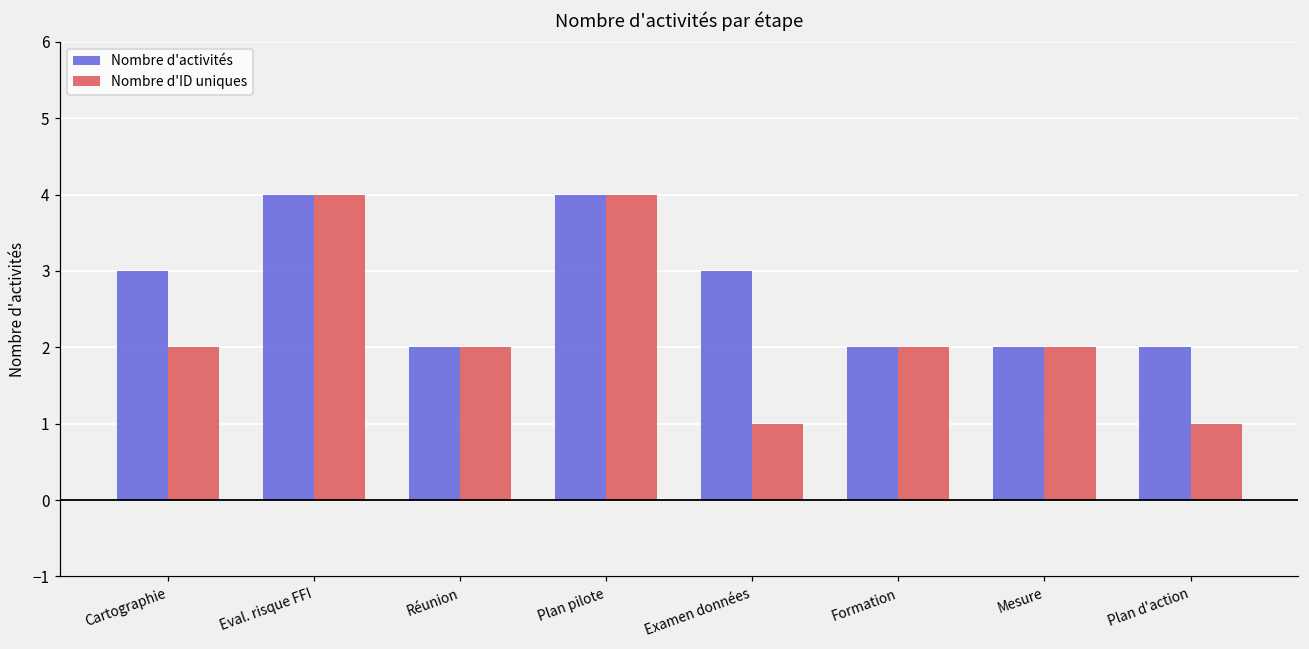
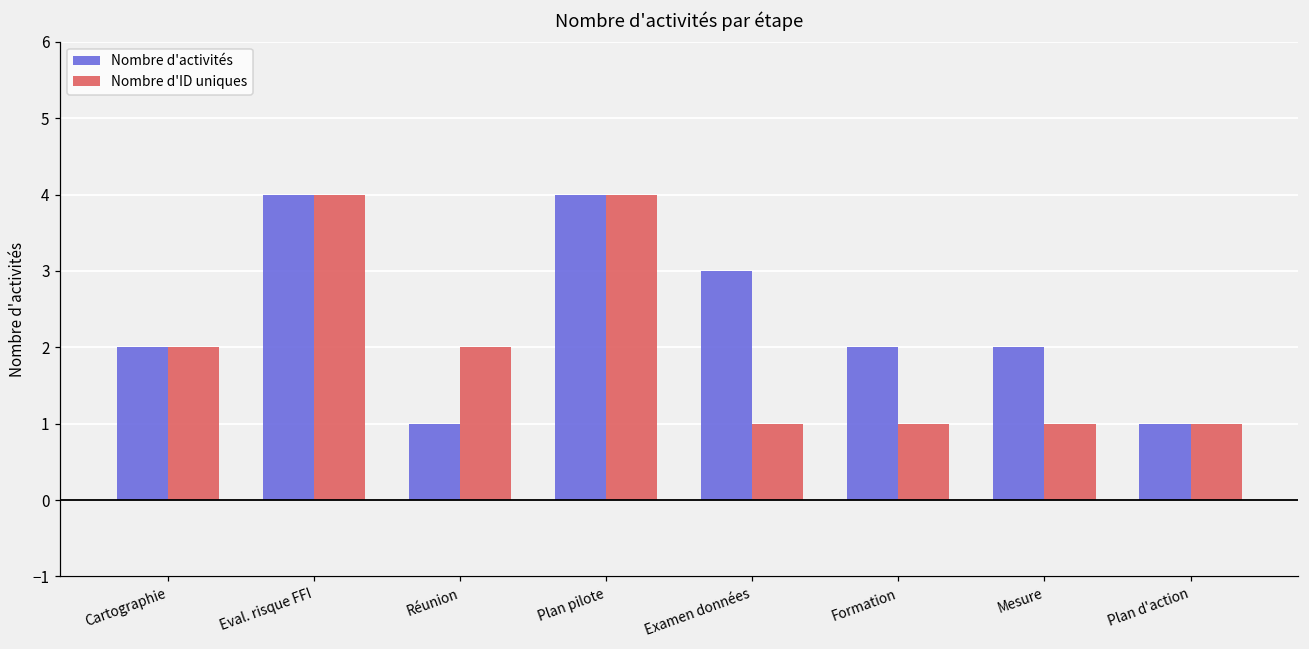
Nombre d'activités, Cartographie: 3 -> 2
Nombre d'activités, Réunion: 2 -> 1
Nombre d'ID uniques, Formation: 2 -> 1
Nombre d'ID uniques, Mesure: 2 -> 1
Nombre d'activités, Plan d'action: 2 -> 1
